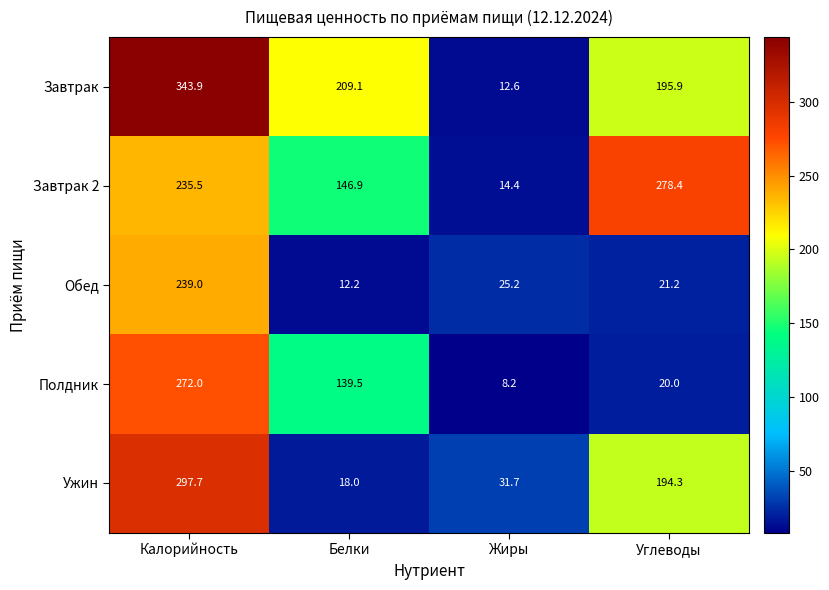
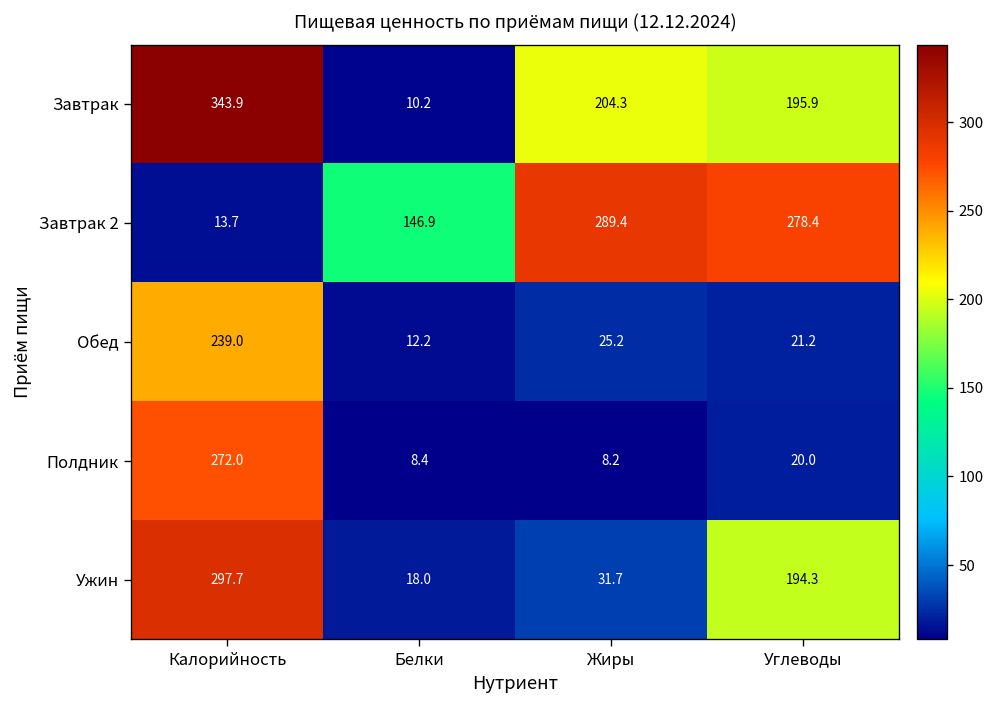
Завтрак, Белки: 209.1 -> 10.2
Завтрак, Жиры: 12.6 -> 204.3
Завтрак 2, Калорийность: 235.5 -> 13.7
Завтрак 2, Жиры: 14.4 -> 289.4
Полдник, Белки: 139.5 -> 8.4
